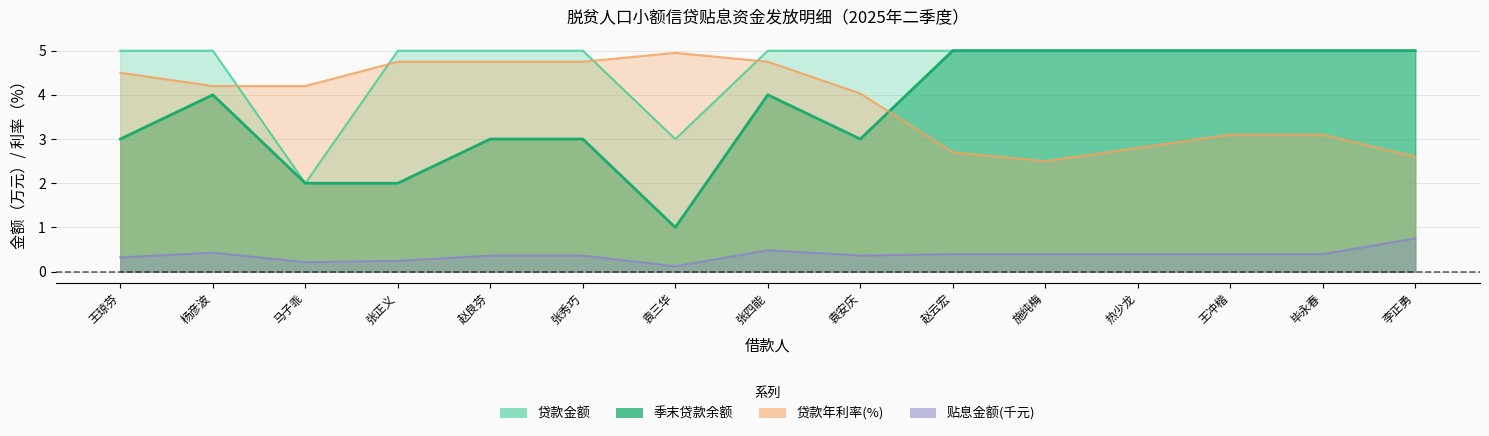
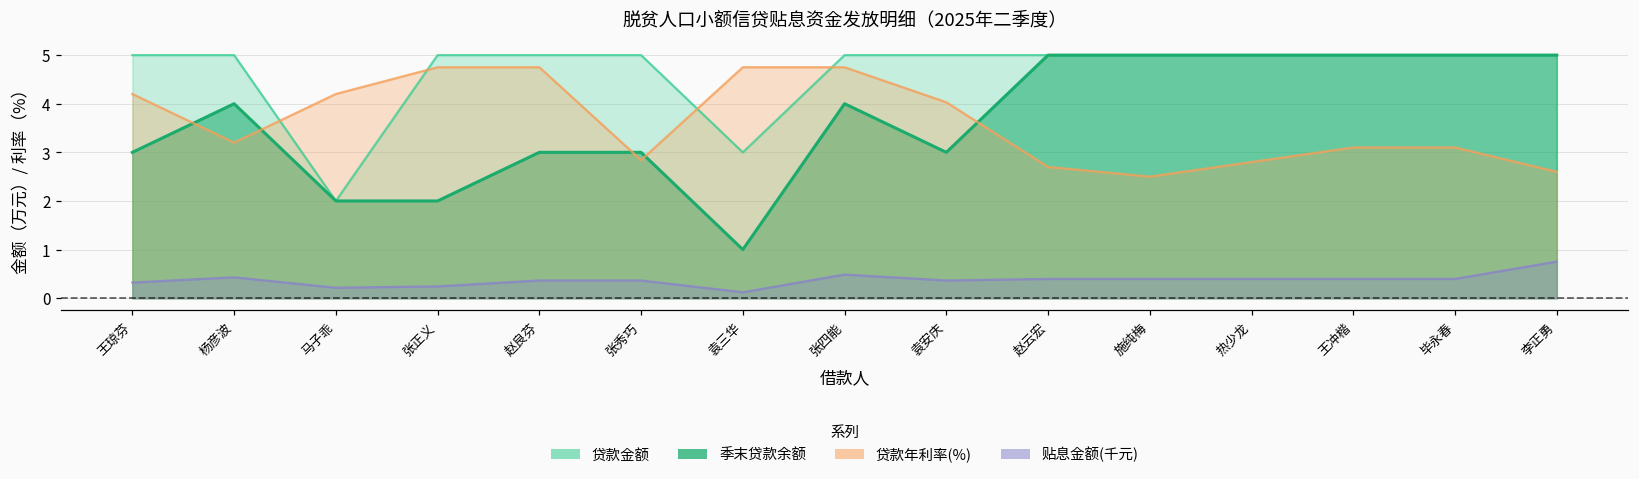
贷款年利率(%), 王琼芬: 4.5 -> 4.2
贷款年利率(%), 杨彦波: 4.2 -> 3.2
贷款年利率(%), 张秀巧: 4.8 -> 2.8
贷款年利率(%), 袁三华: 5.0 -> 4.8
